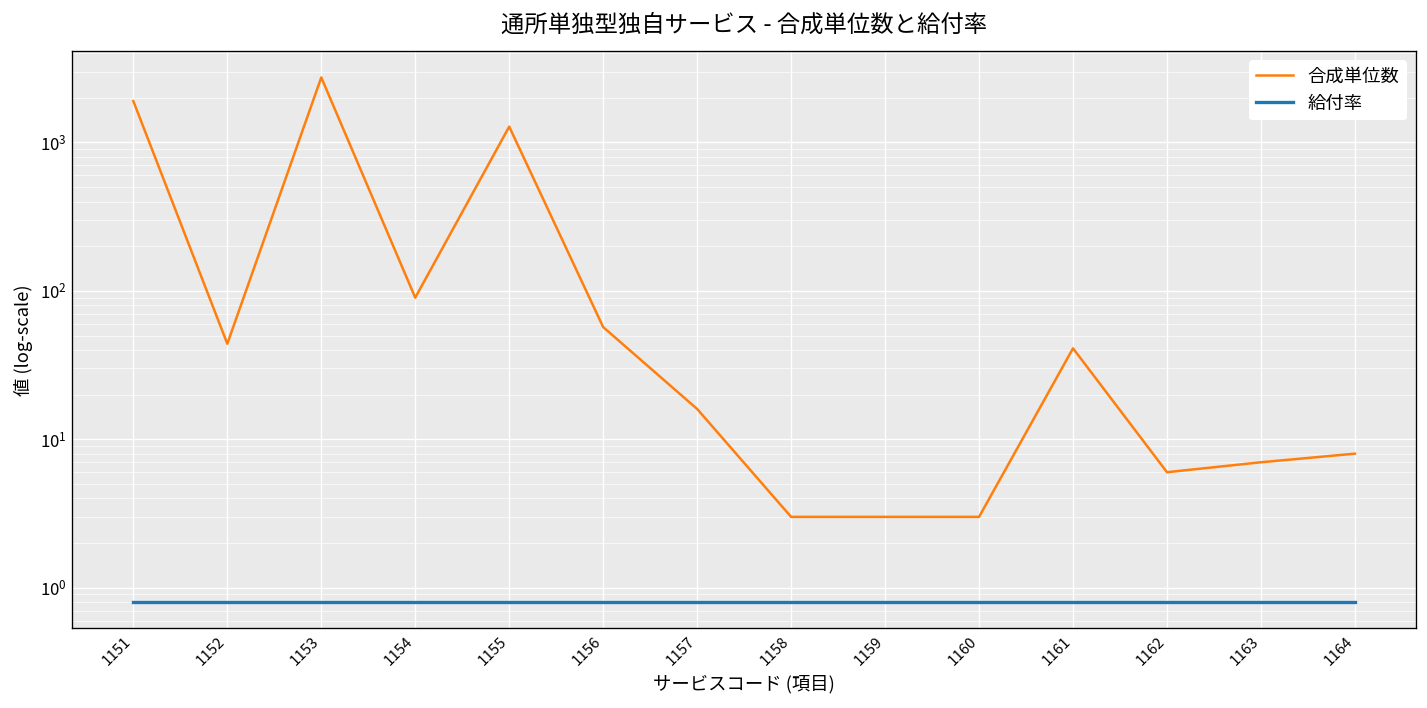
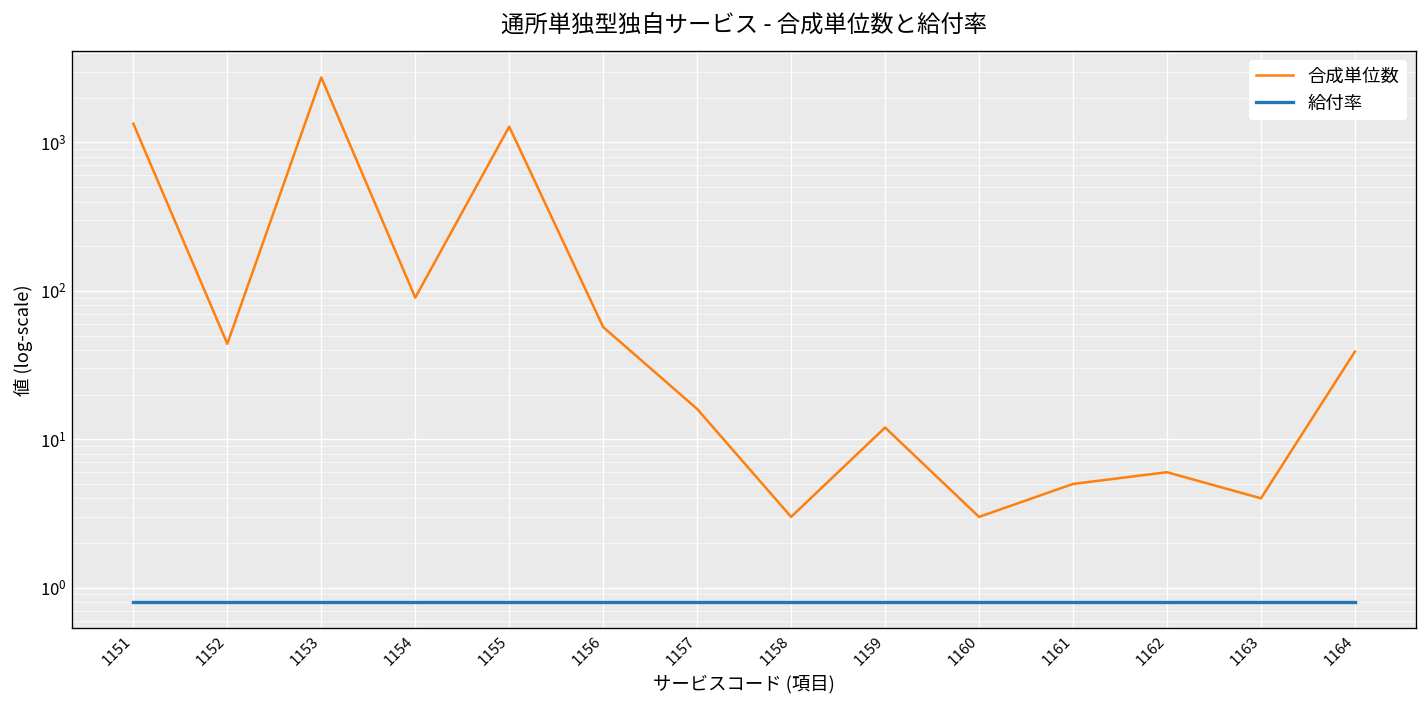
合成単位数, 1151: 1900 -> 1300
合成単位数, 1159: 3 -> 12
合成単位数, 1161: 41 -> 5
合成単位数, 1163: 7 -> 4
合成単位数, 1164: 8 -> 39
